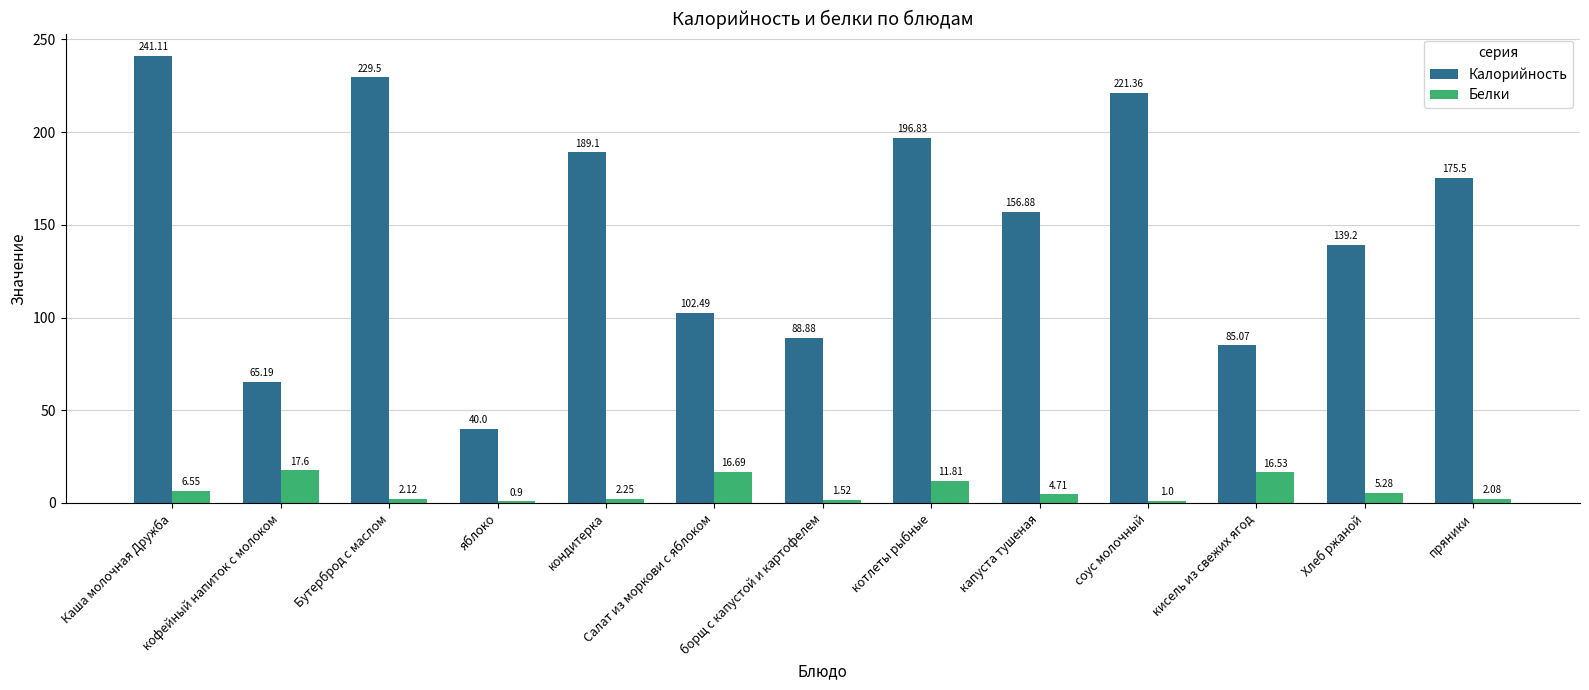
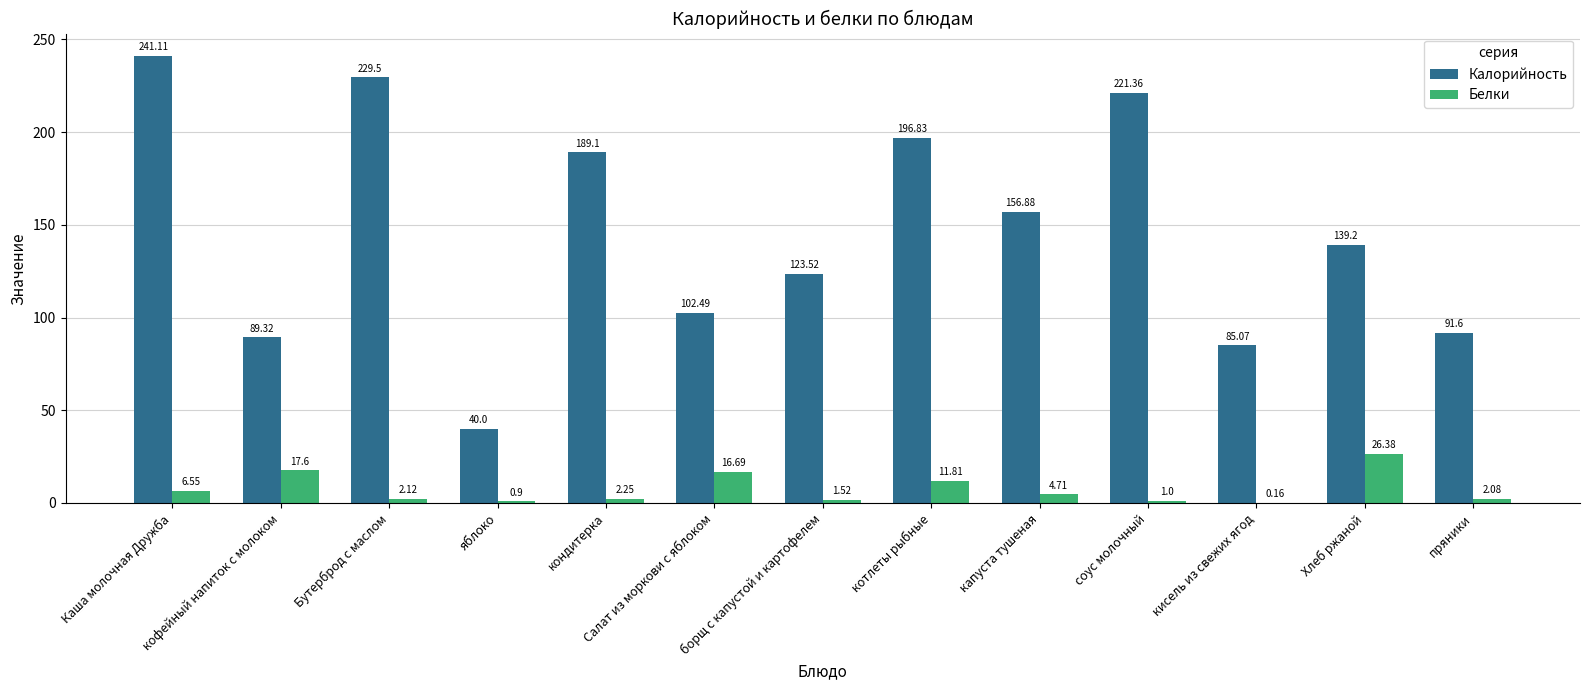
Калорийность, кофейный напиток с молоком: 65.19 -> 89.32
Калорийность, борщ с капустой и картофелем: 88.88 -> 123.52
Белки, кисель из свежих ягод: 16.53 -> 0.16
Белки, Хлеб ржаной: 5.28 -> 26.38
Калорийность, пряники: 175.5 -> 91.6
